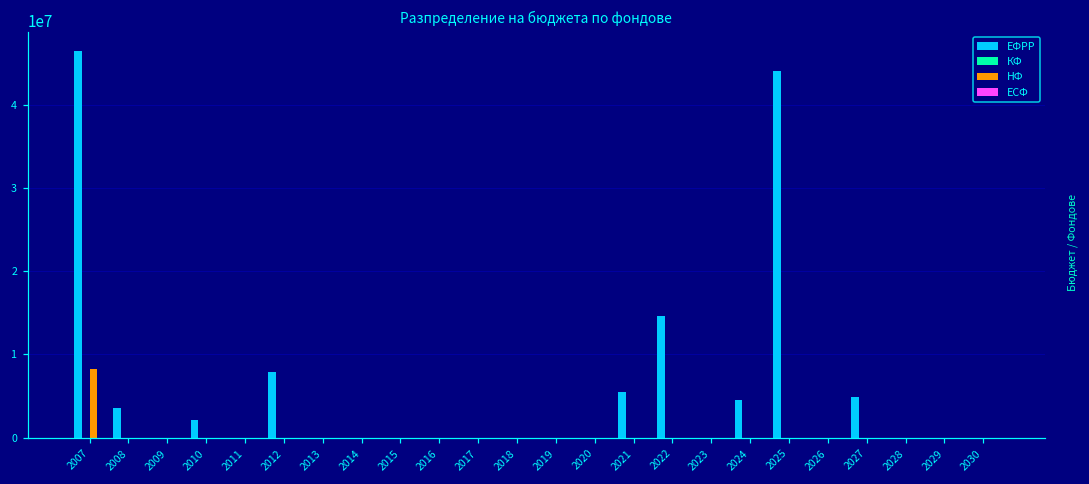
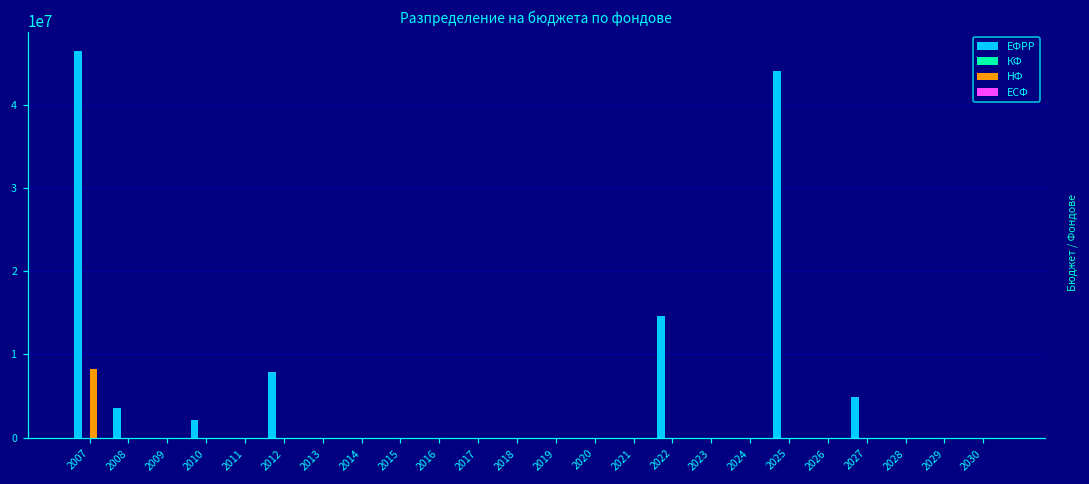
ЕФРР, 2021: 5000000 -> 0
ЕФРР, 2024: 5000000 -> 0
